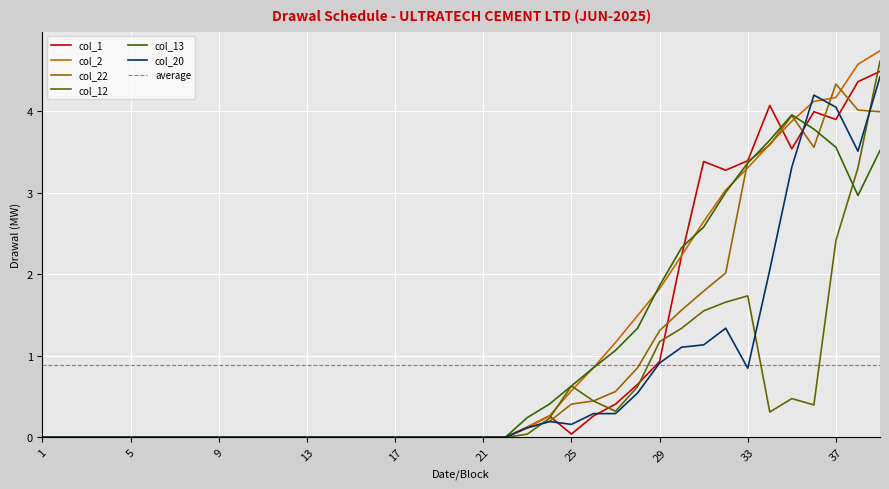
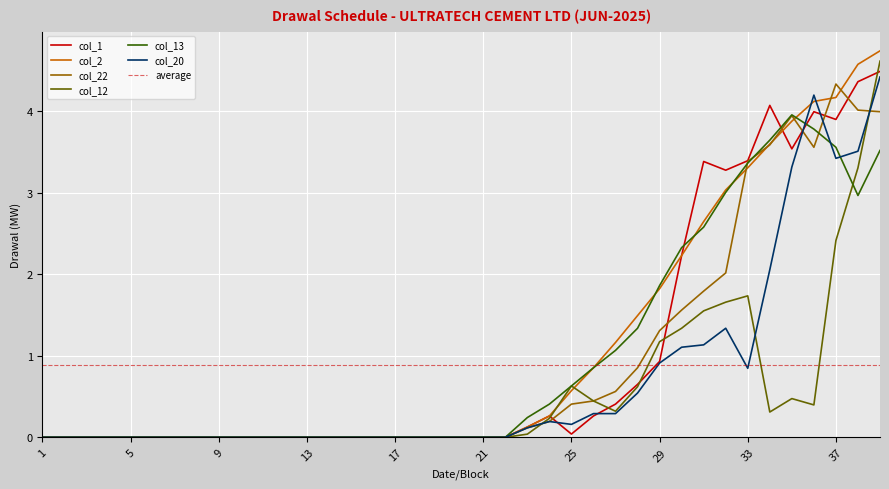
col_20, 37: 4.1 -> 3.4
